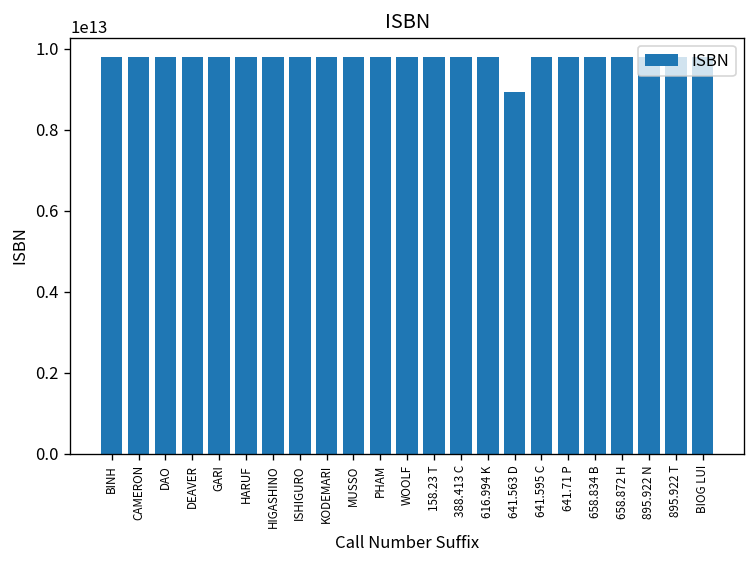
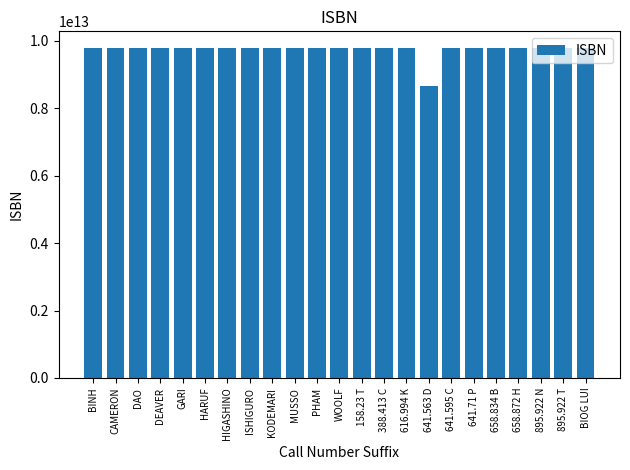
641.563 D: 8900000000000 -> 8700000000000
